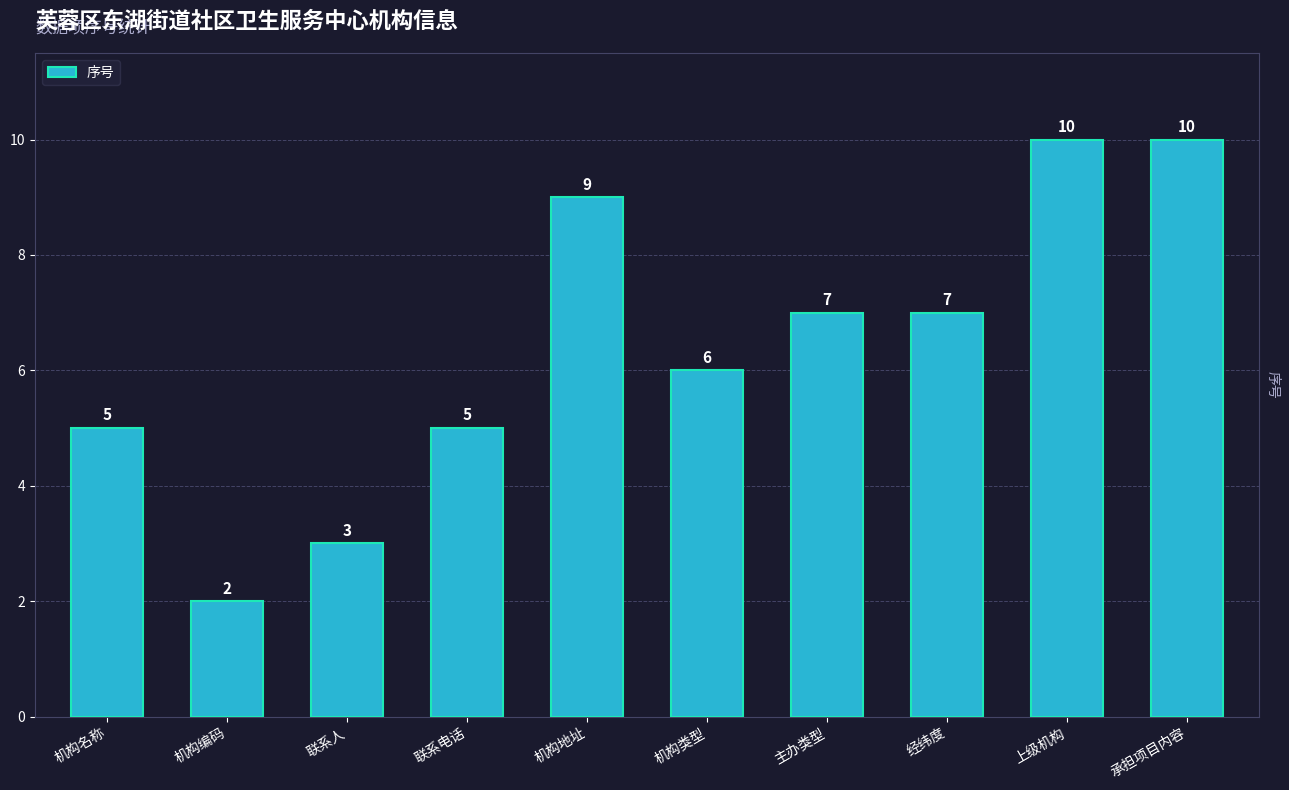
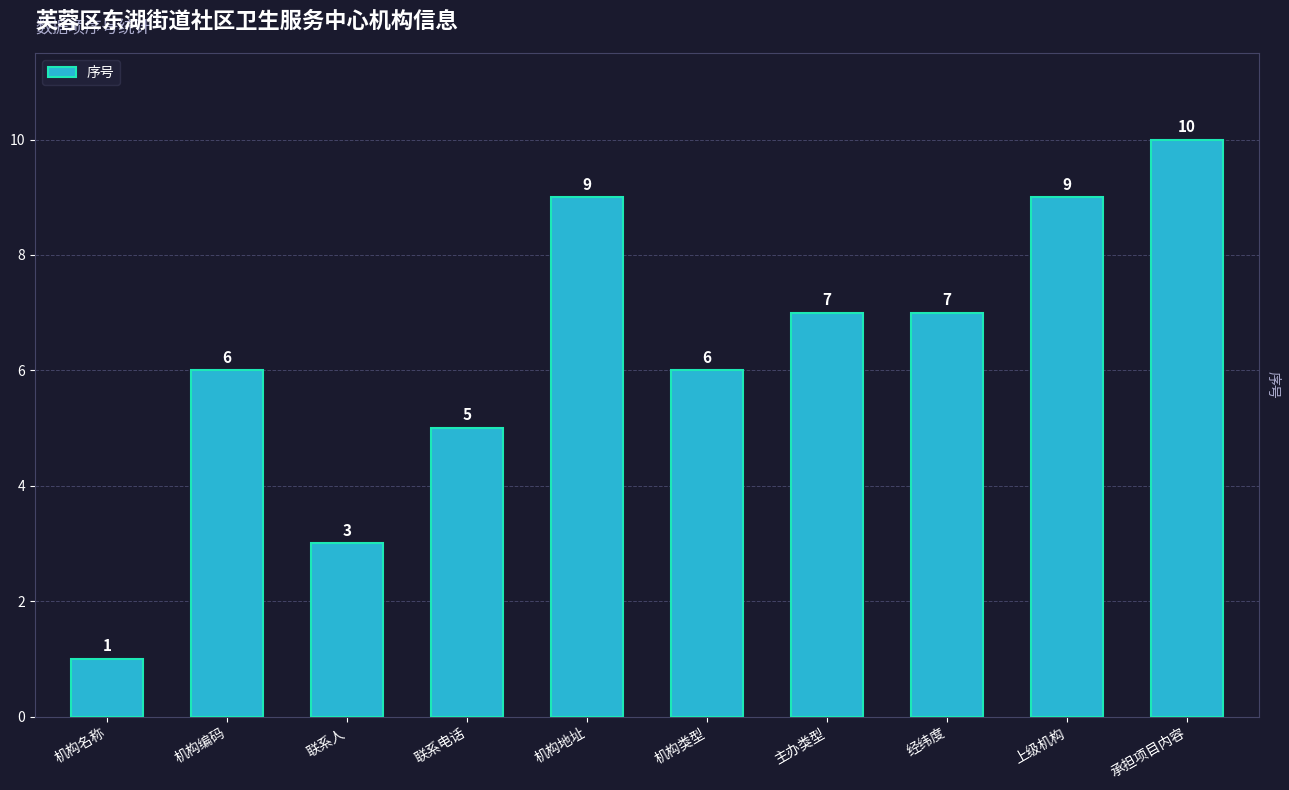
机构名称: 5 -> 1
机构编码: 2 -> 6
上级机构: 10 -> 9
